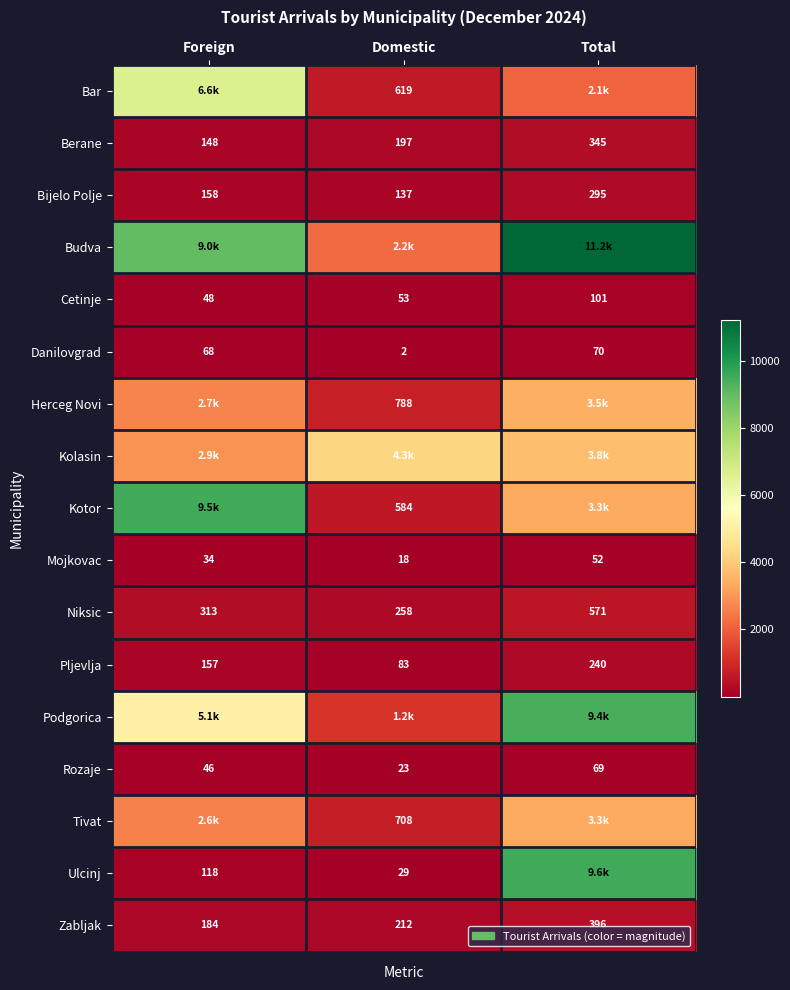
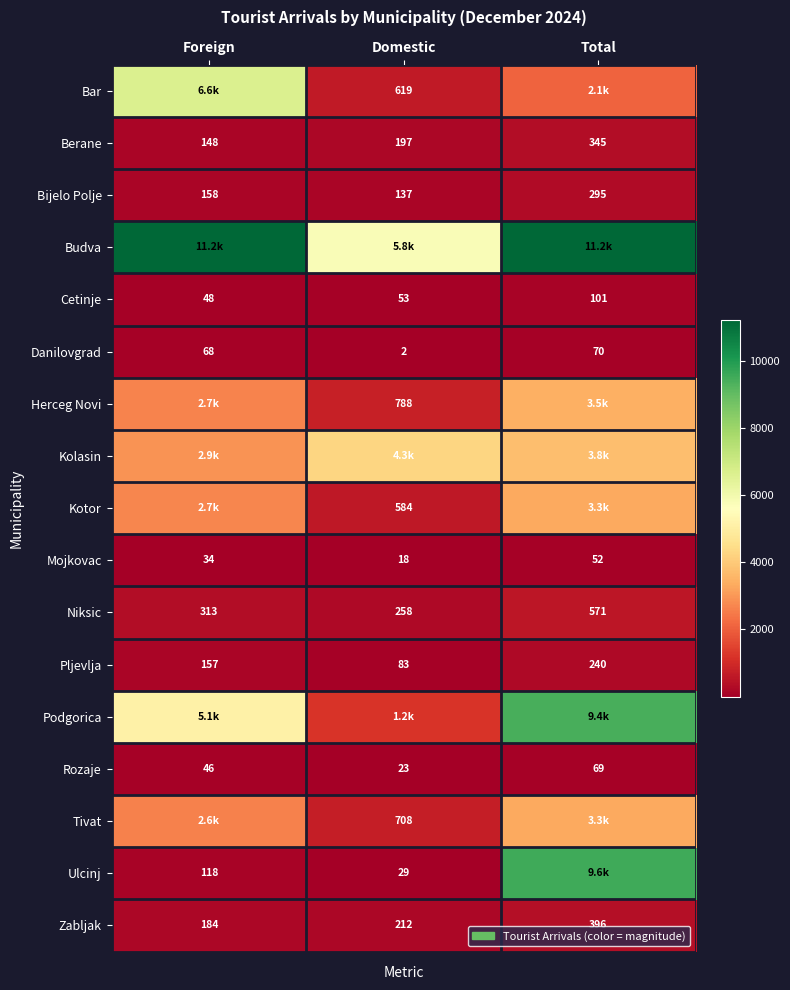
Budva, Foreign: 9.0k -> 11.2k
Budva, Domestic: 2.2k -> 5.8k
Kotor, Foreign: 9.5k -> 2.7k
